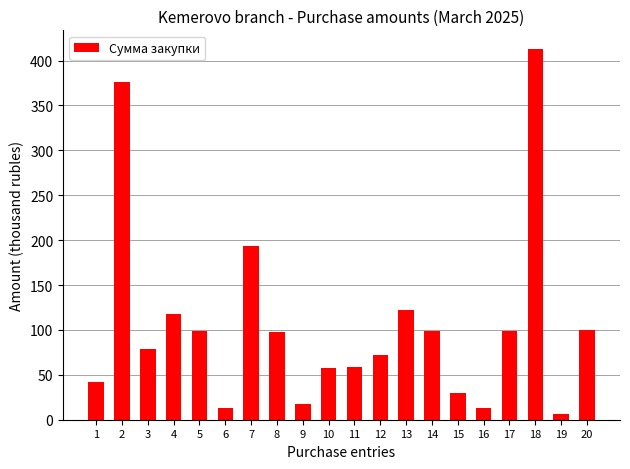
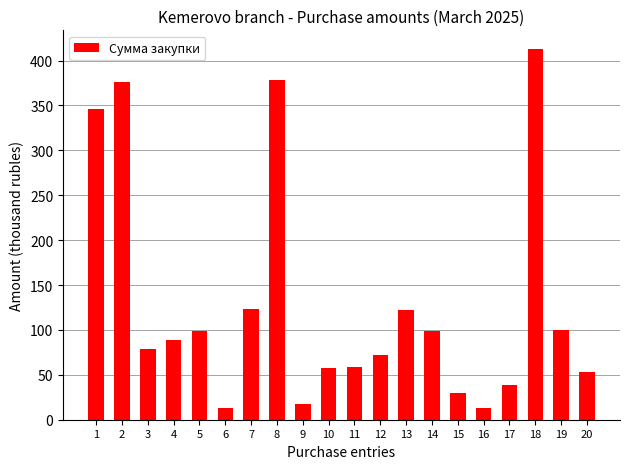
1: 40 -> 350
4: 120 -> 90
7: 190 -> 120
8: 100 -> 380
17: 100 -> 40
19: 10 -> 100
20: 100 -> 50
